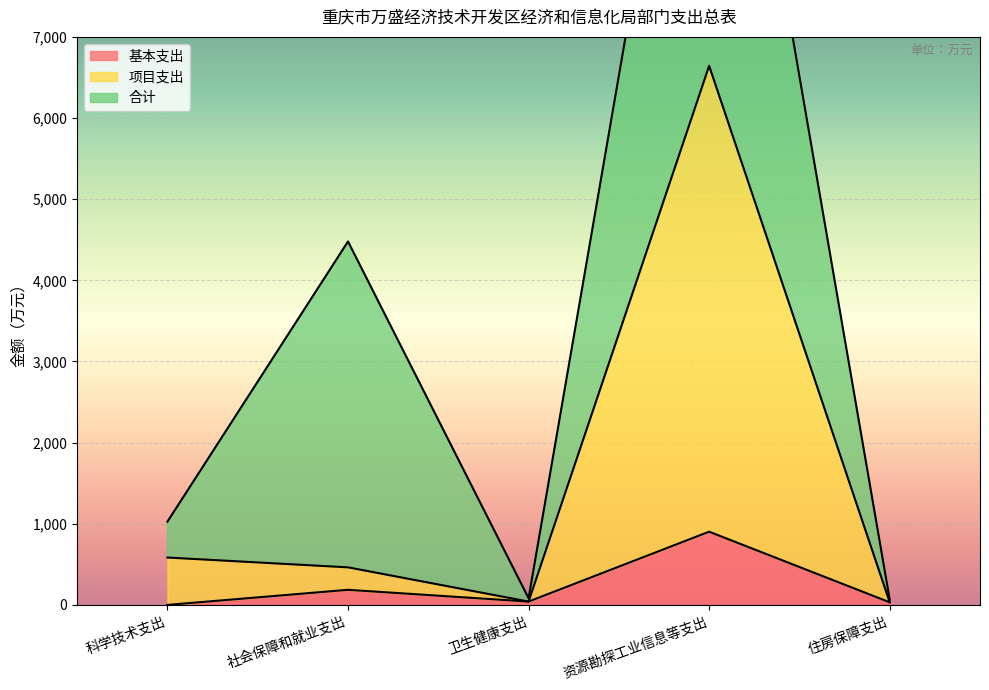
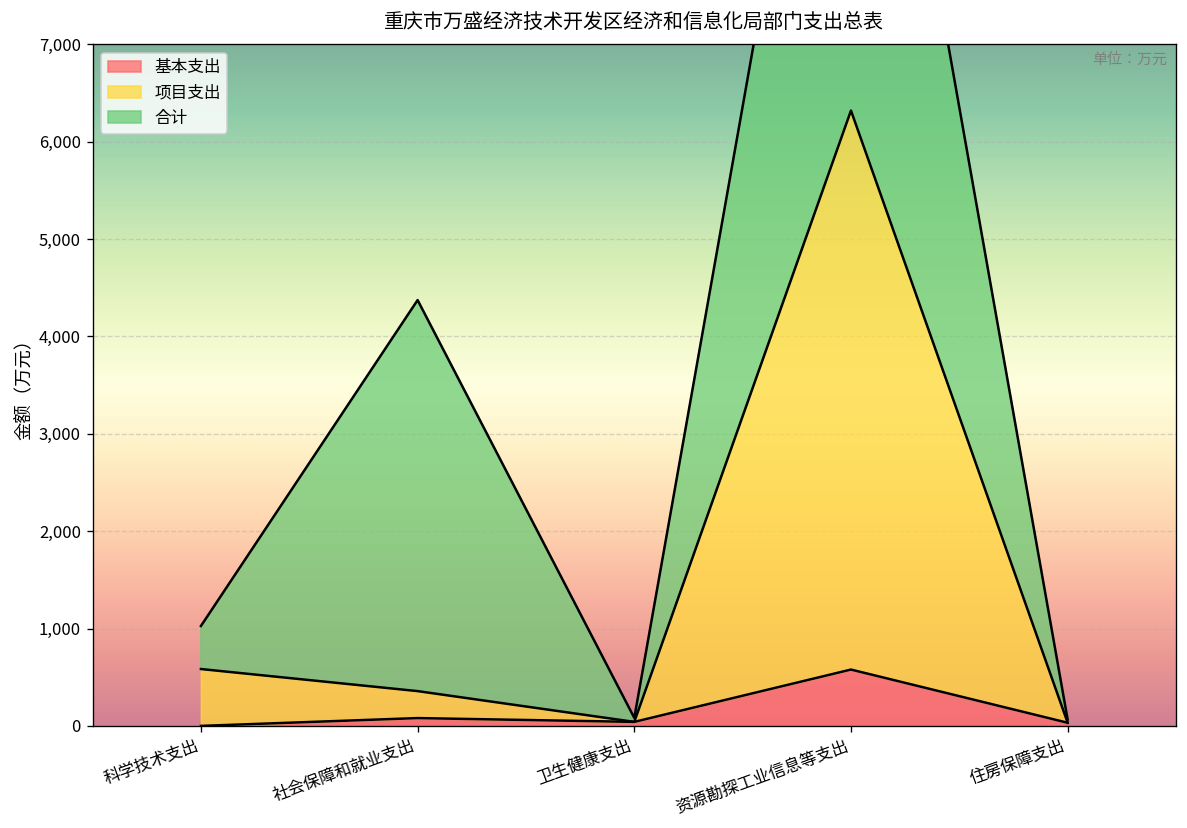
基本支出, 社会保障和就业支出: 200 -> 100
基本支出, 资源勘探工业信息等支出: 900 -> 600
